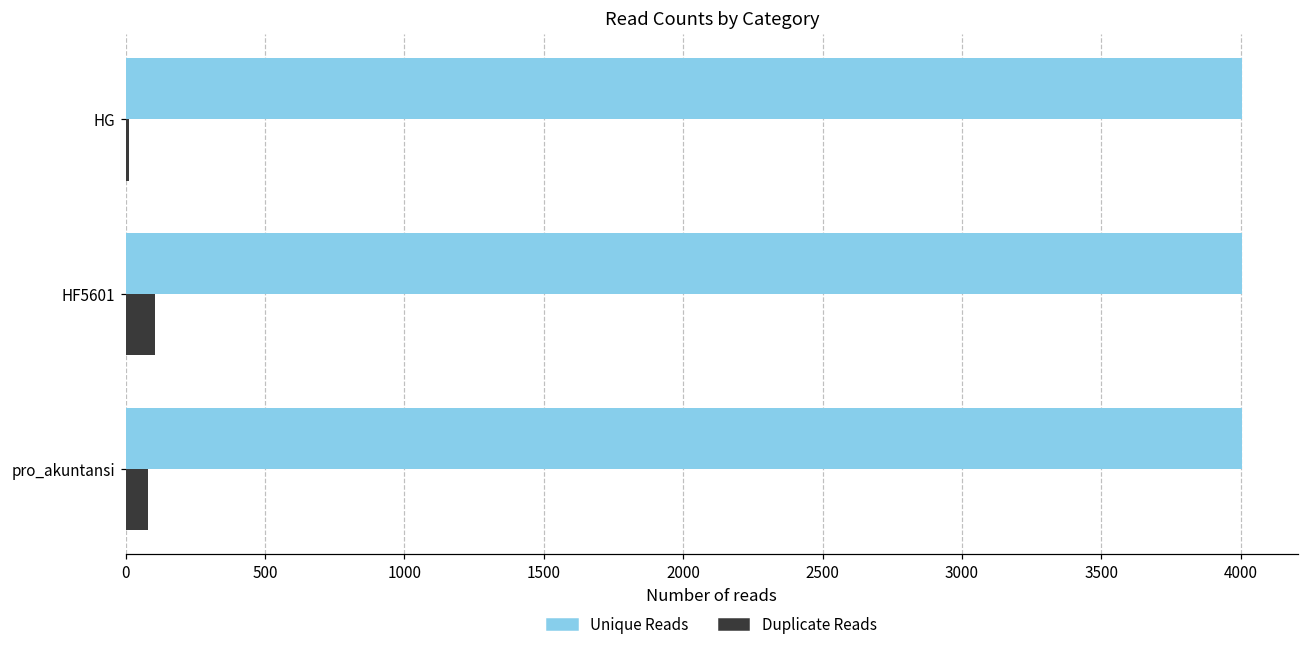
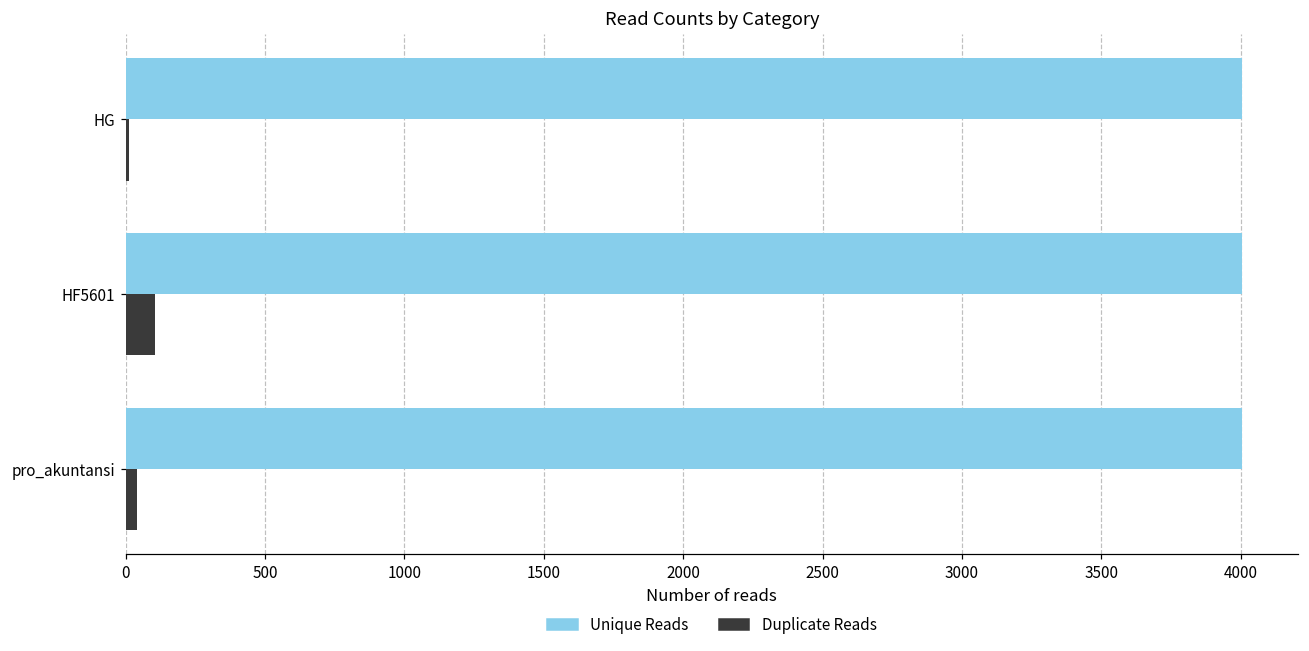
Duplicate Reads, pro_akuntansi: 80 -> 40
